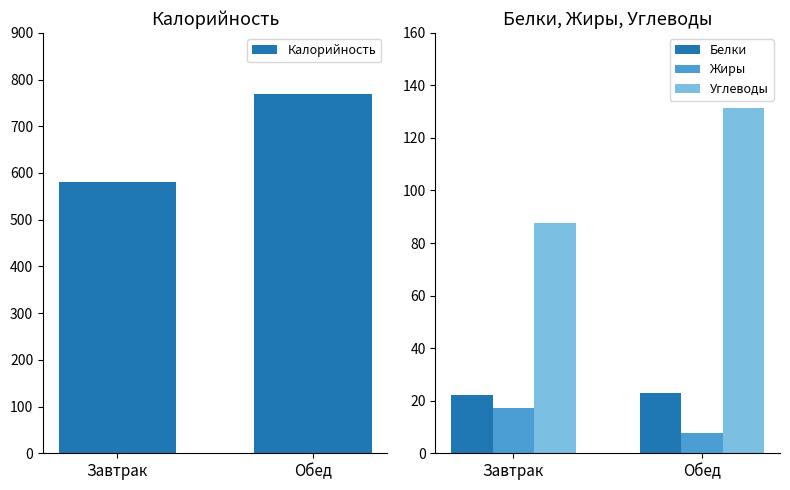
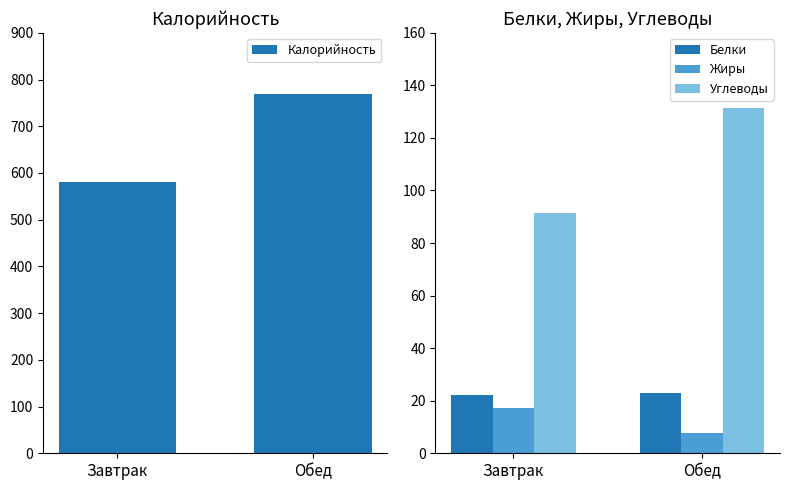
Белки, Жиры, Углеводы, Углеводы, Завтрак: 88 -> 91
